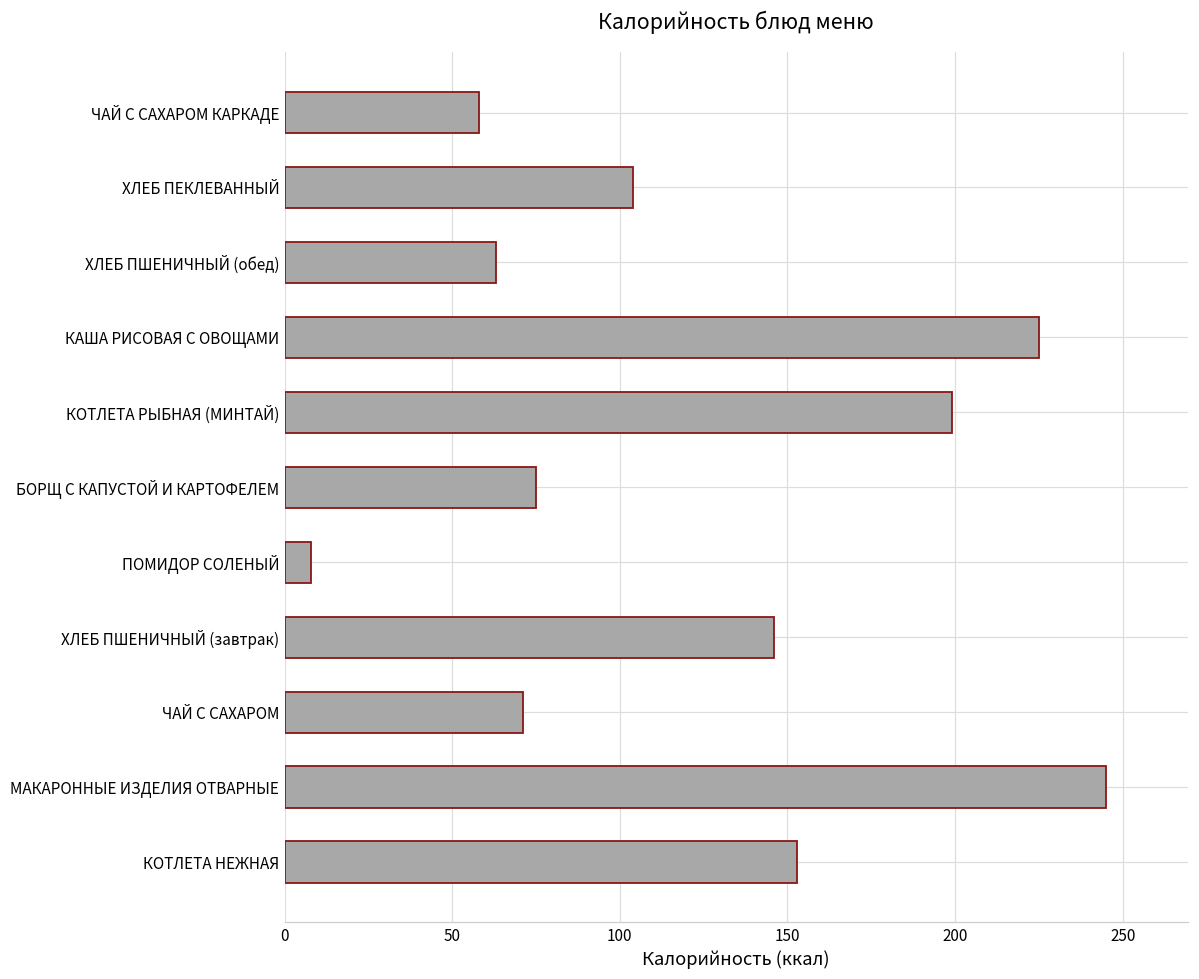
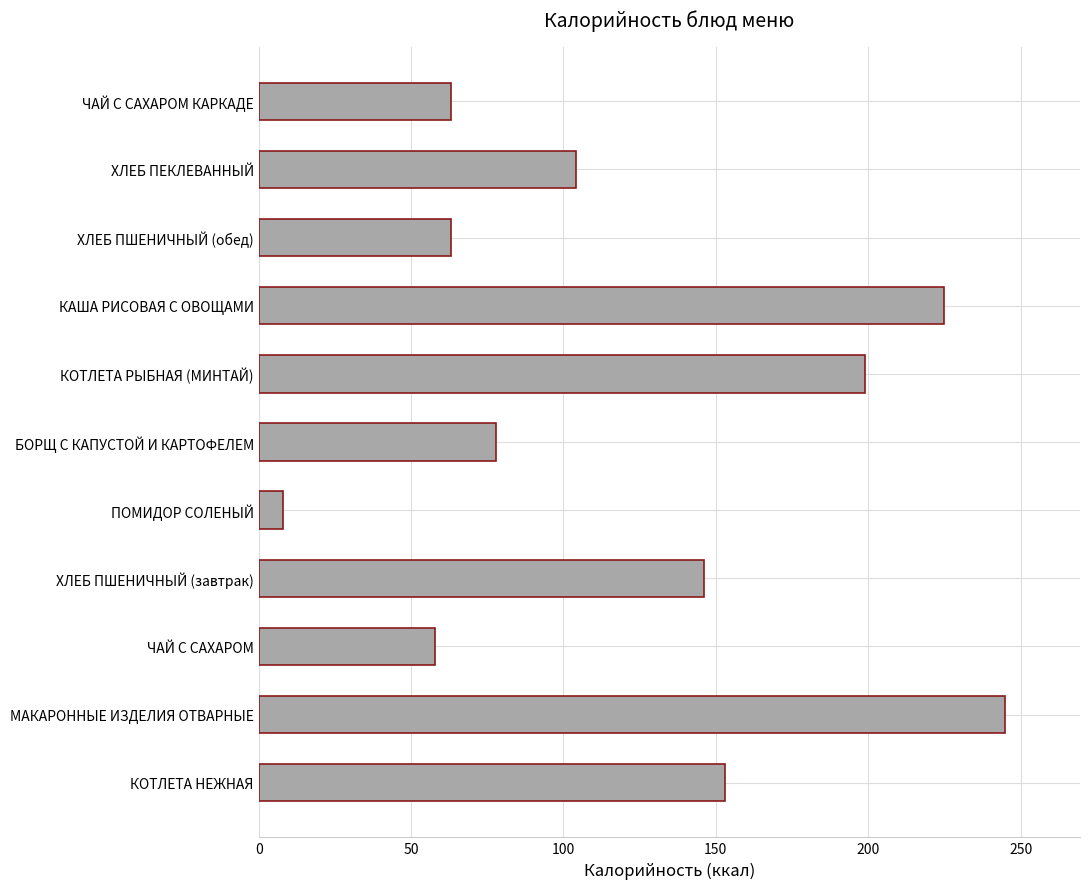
ЧАЙ С САХАРОМ КАРКАДЕ: 58 -> 63
БОРЩ С КАПУСТОЙ И КАРТОФЕЛЕМ: 75 -> 78
ЧАЙ С САХАРОМ: 71 -> 58
